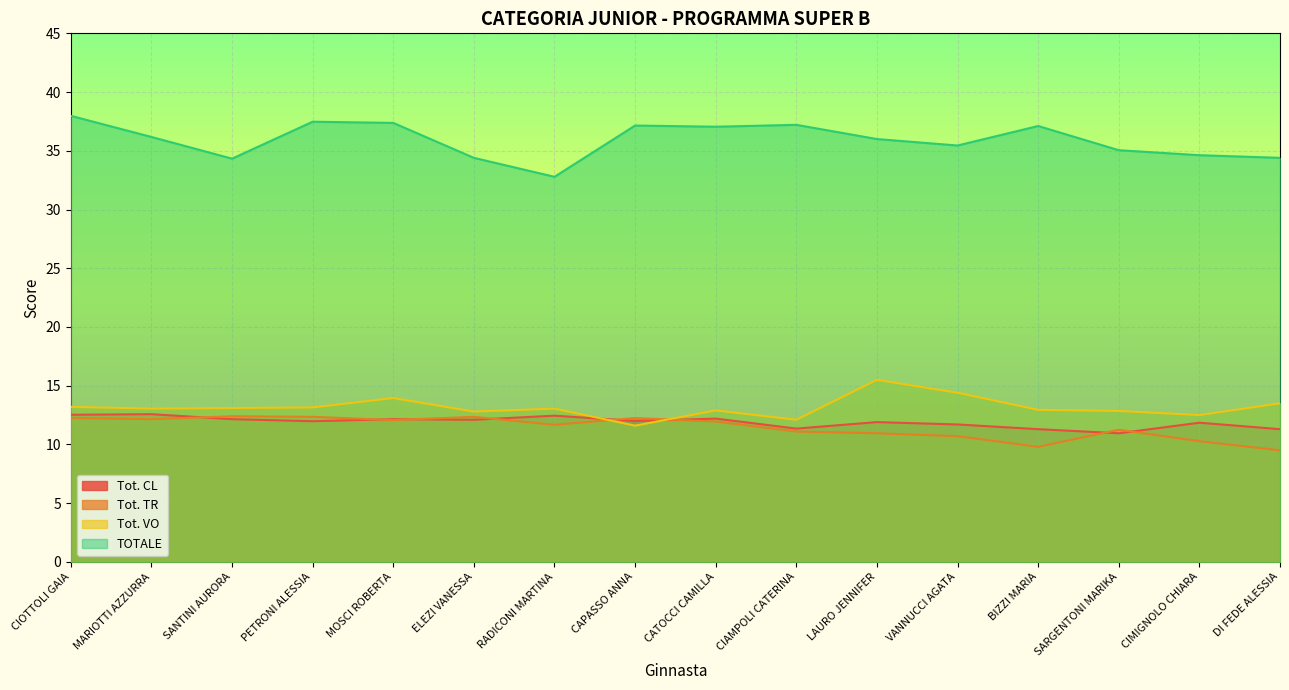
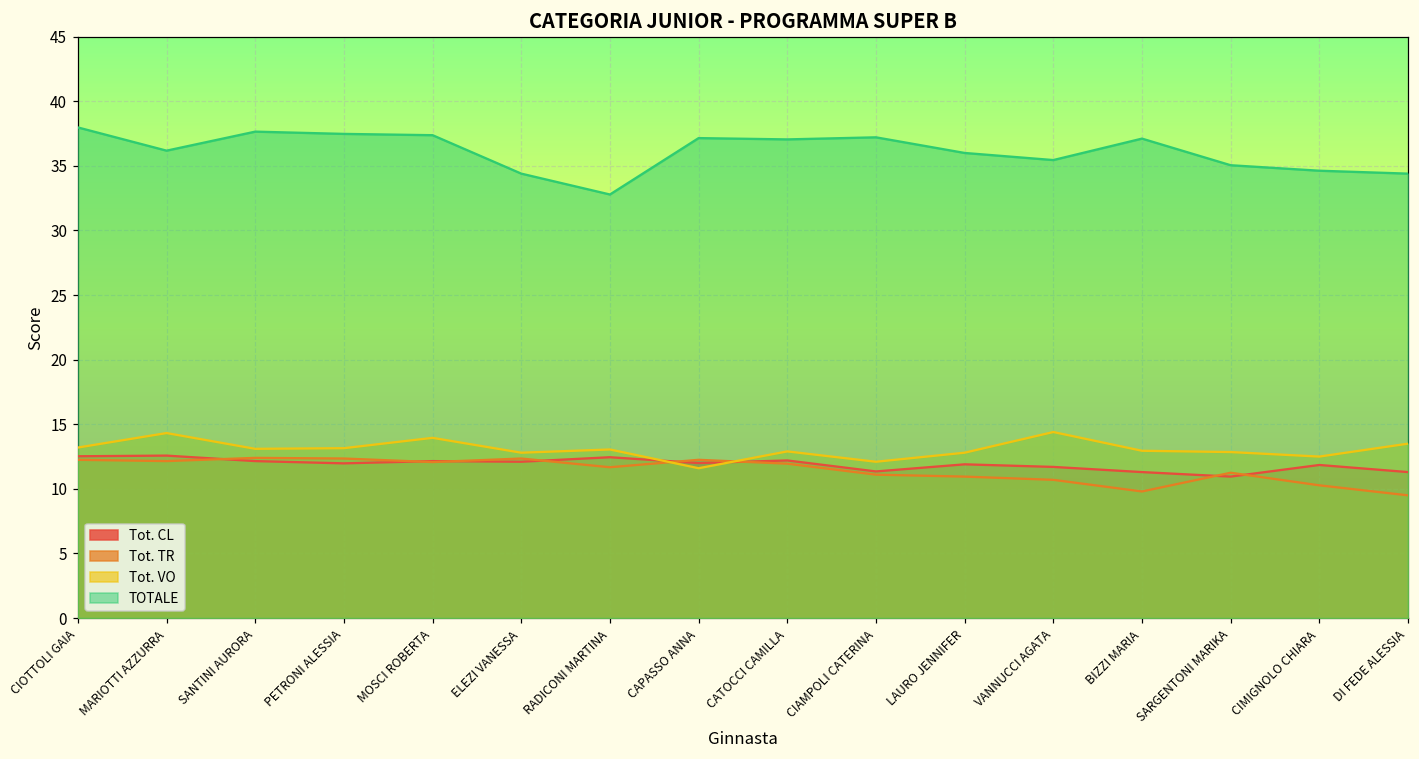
Tot. VO, MARIOTTI AZZURRA: 13.1 -> 14.3
TOTALE, SANTINI AURORA: 34.3 -> 37.7
Tot. VO, LAURO JENNIFER: 15.5 -> 12.8
